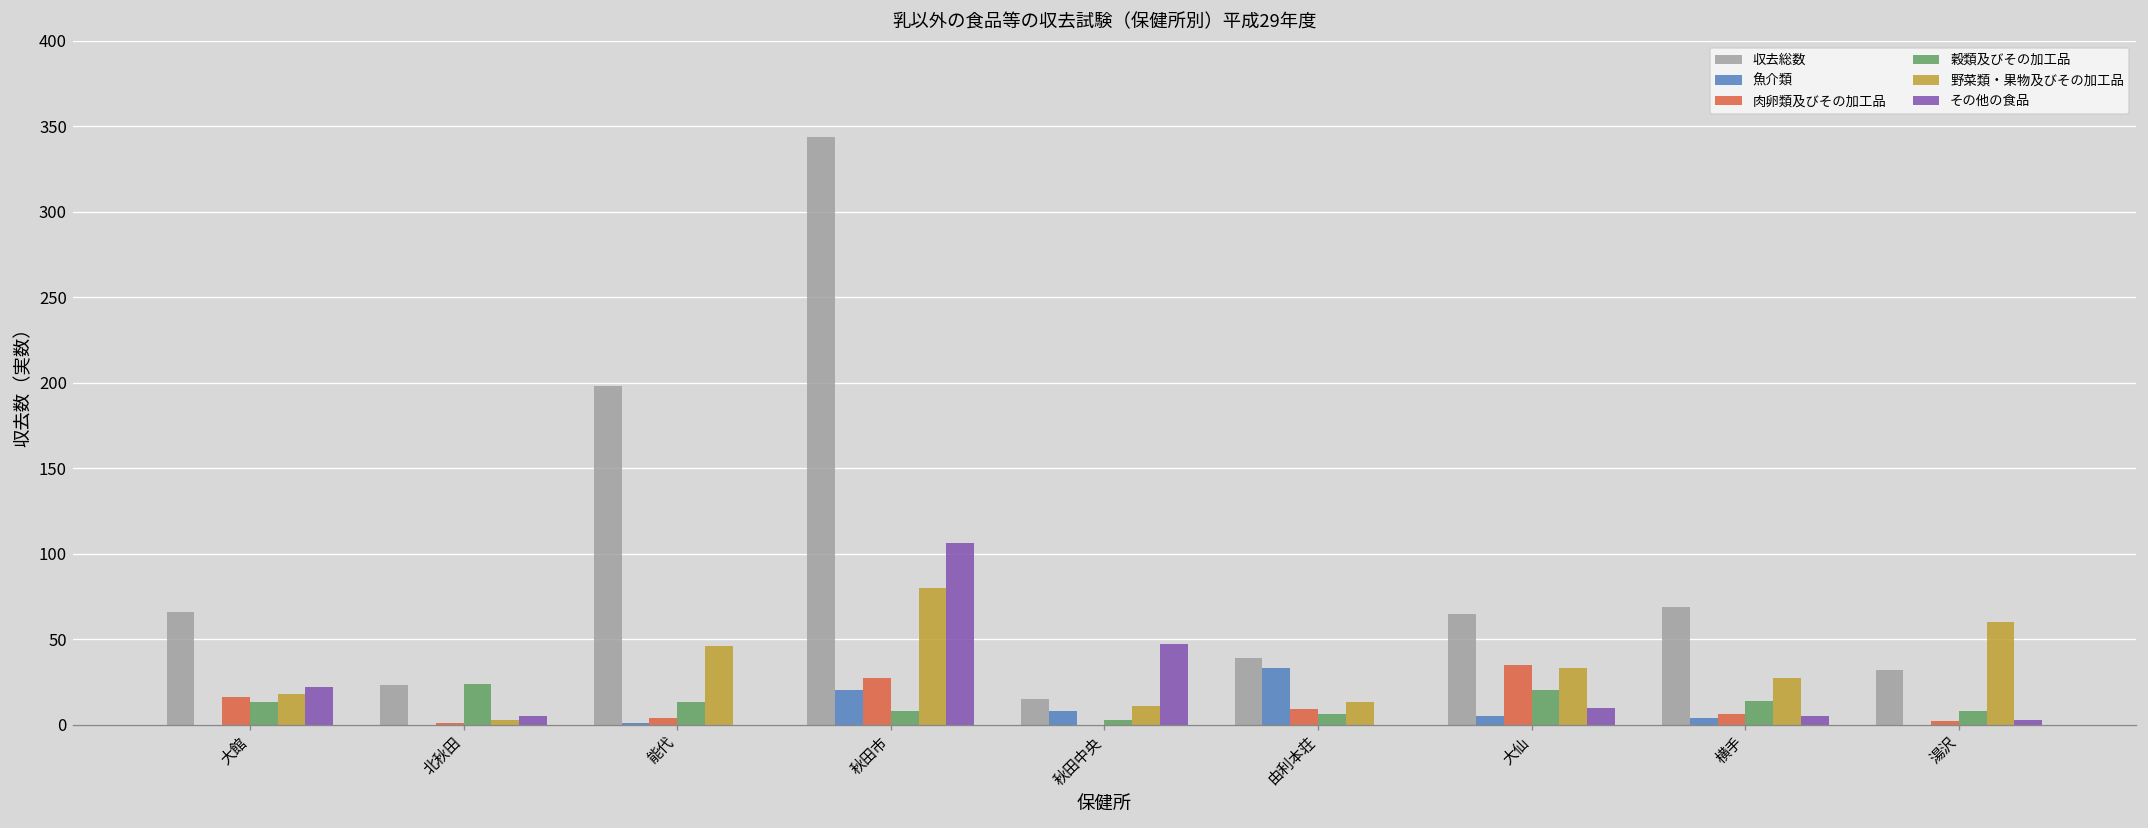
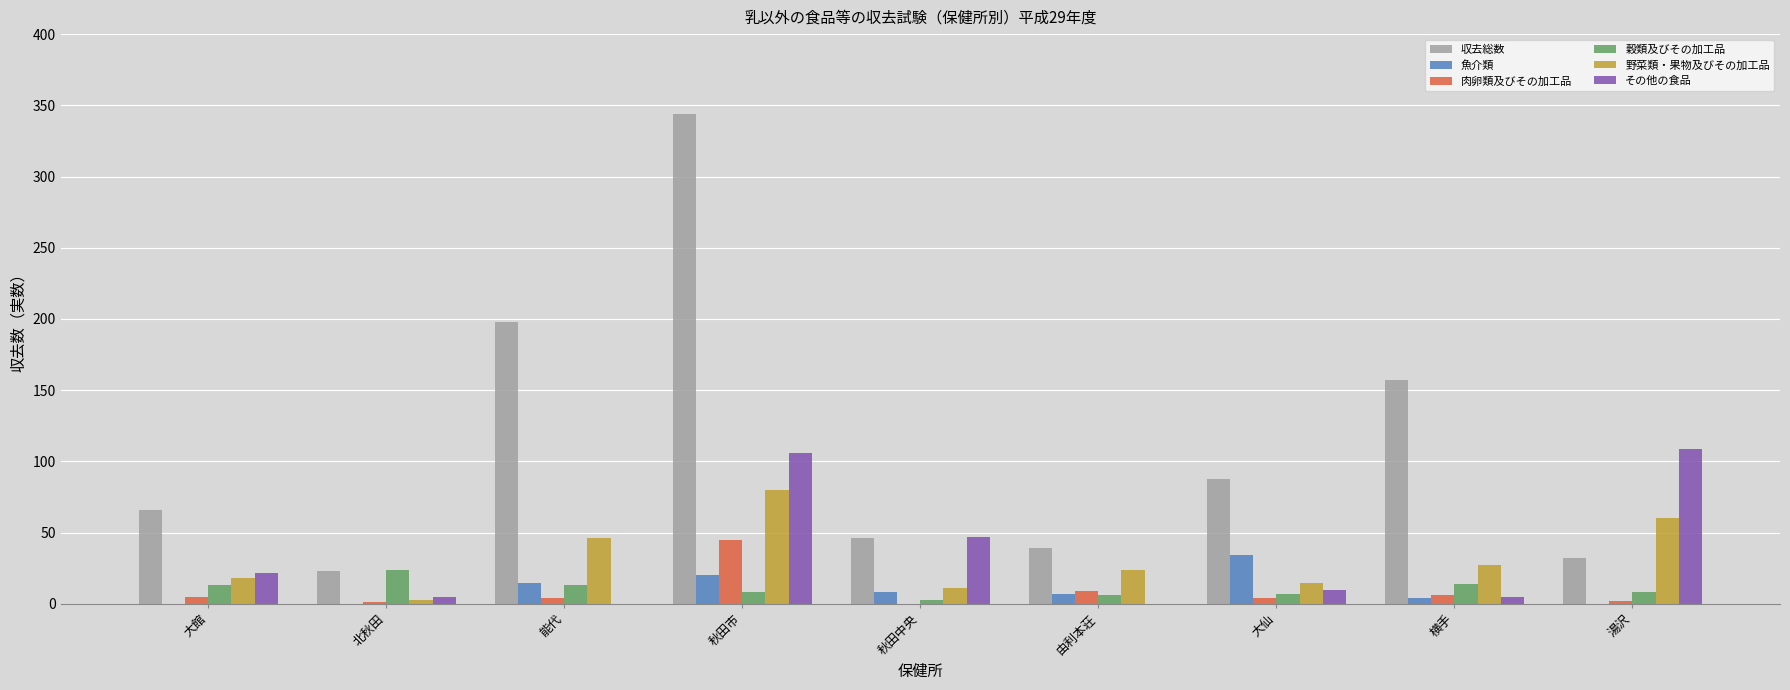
肉卵類及びその加工品, 大館: 16 -> 5
魚介類, 能代: 1 -> 15
肉卵類及びその加工品, 秋田市: 27 -> 45
収去総数, 秋田中央: 15 -> 46
魚介類, 由利本荘: 33 -> 7
野菜類・果物及びその加工品, 由利本荘: 13 -> 24
収去総数, 大仙: 65 -> 88
魚介類, 大仙: 5 -> 34
肉卵類及びその加工品, 大仙: 35 -> 4
穀類及びその加工品, 大仙: 20 -> 7
野菜類・果物及びその加工品, 大仙: 33 -> 15
収去総数, 横手: 69 -> 157
その他の食品, 湯沢: 3 -> 109
